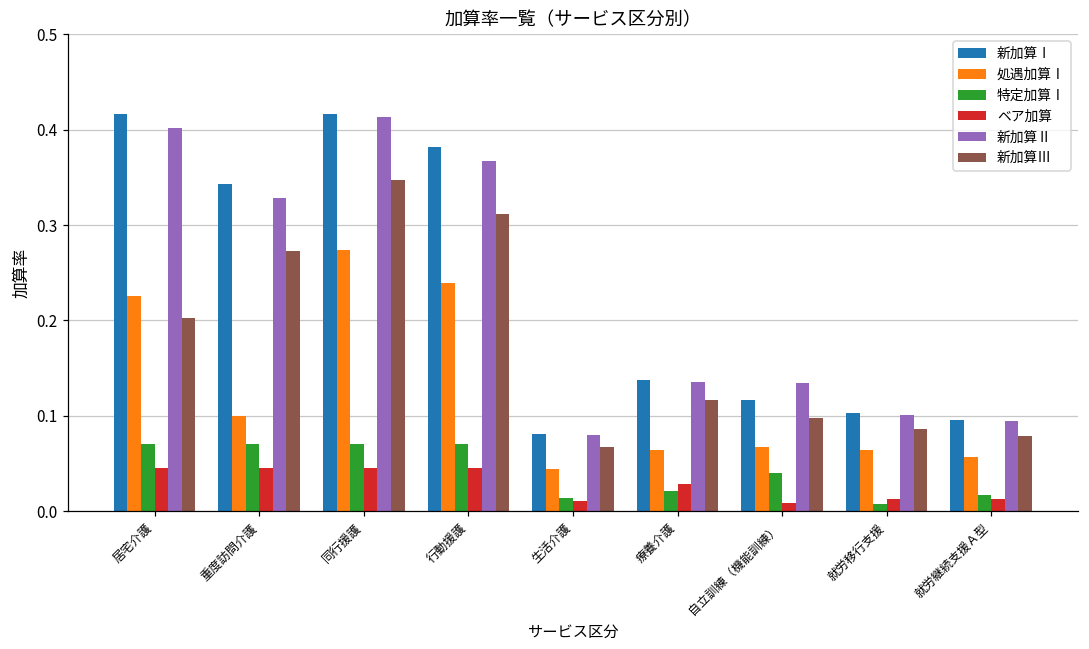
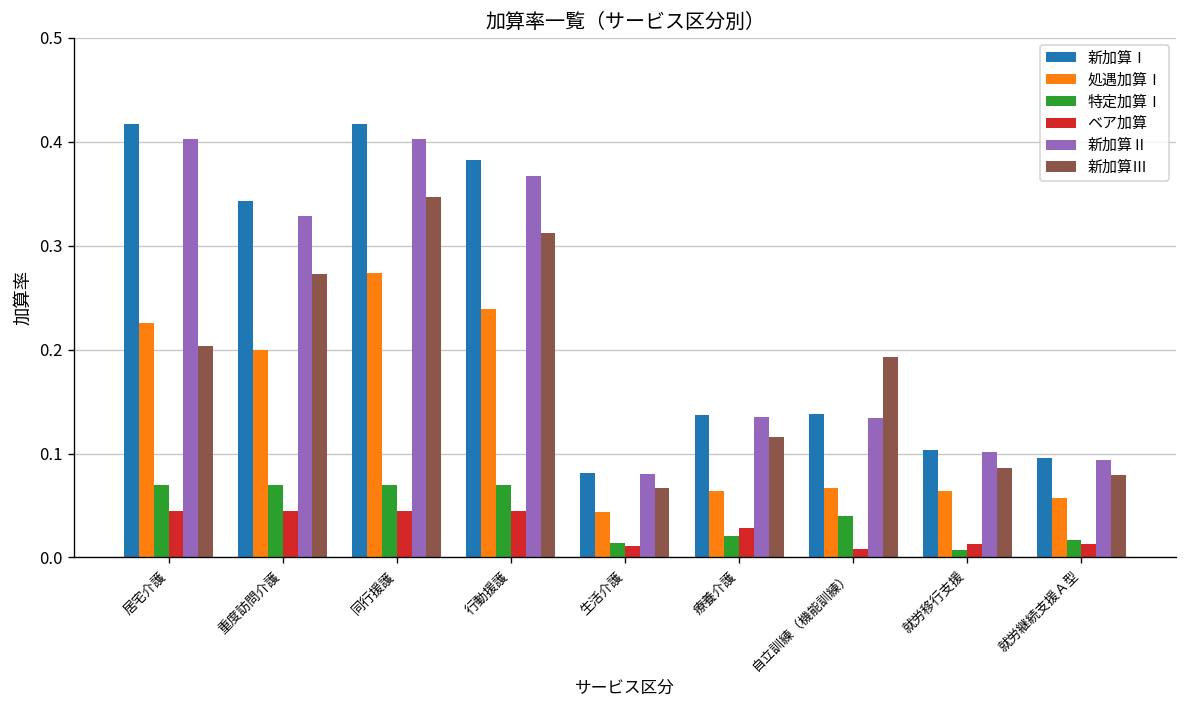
処遇加算Ⅰ, 重度訪問介護: 0.1 -> 0.2
新加算Ⅱ, 同行援護: 0.41 -> 0.40
新加算Ⅰ, 自立訓練（機能訓練）: 0.12 -> 0.14
新加算Ⅲ, 自立訓練（機能訓練）: 0.10 -> 0.19
